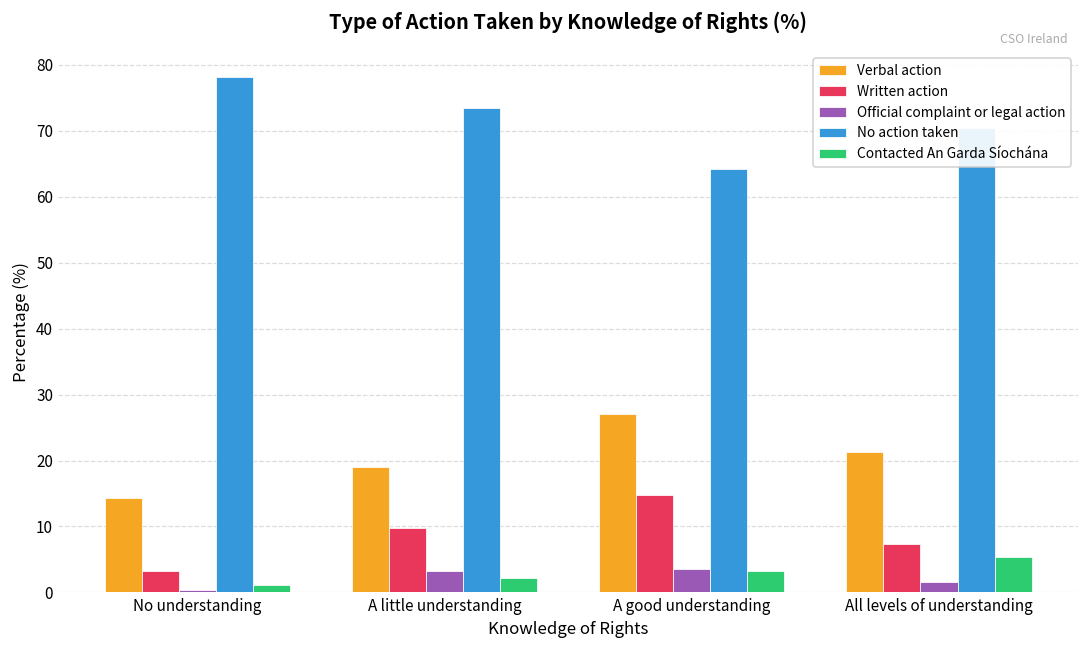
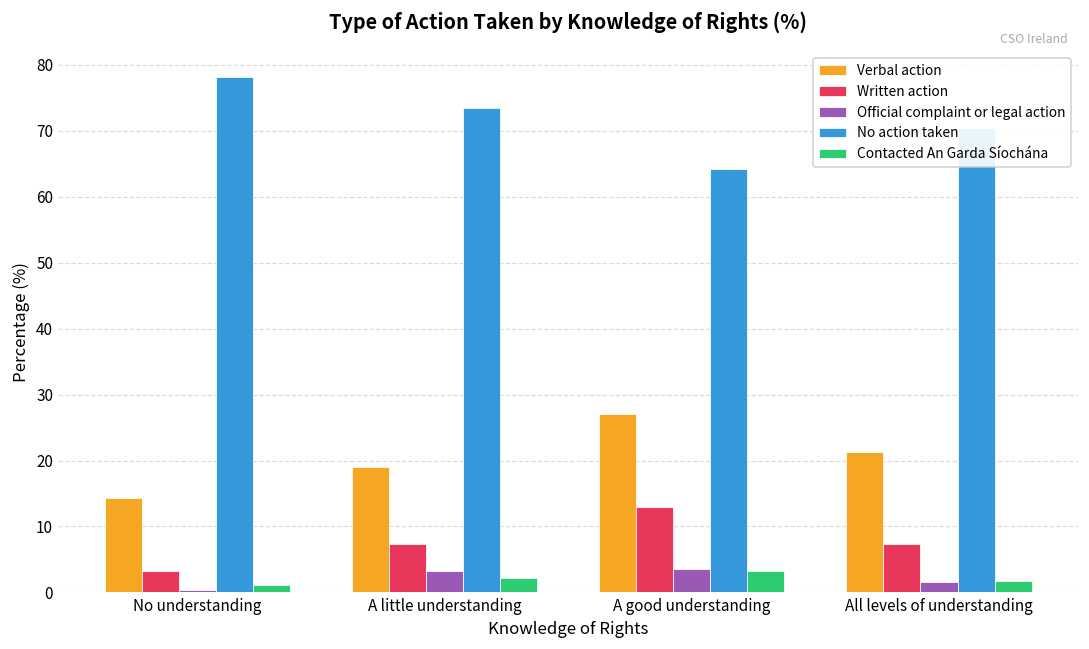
Written action, A little understanding: 10 -> 7
Written action, A good understanding: 15 -> 13
Contacted An Garda Síochána, All levels of understanding: 5 -> 2
